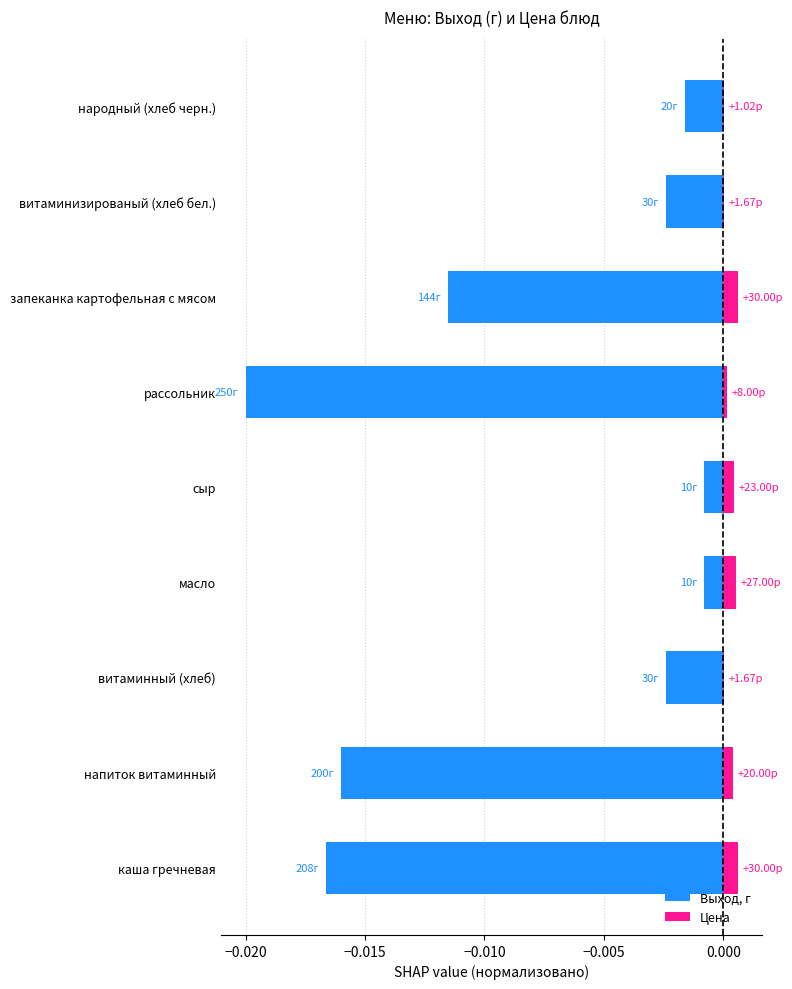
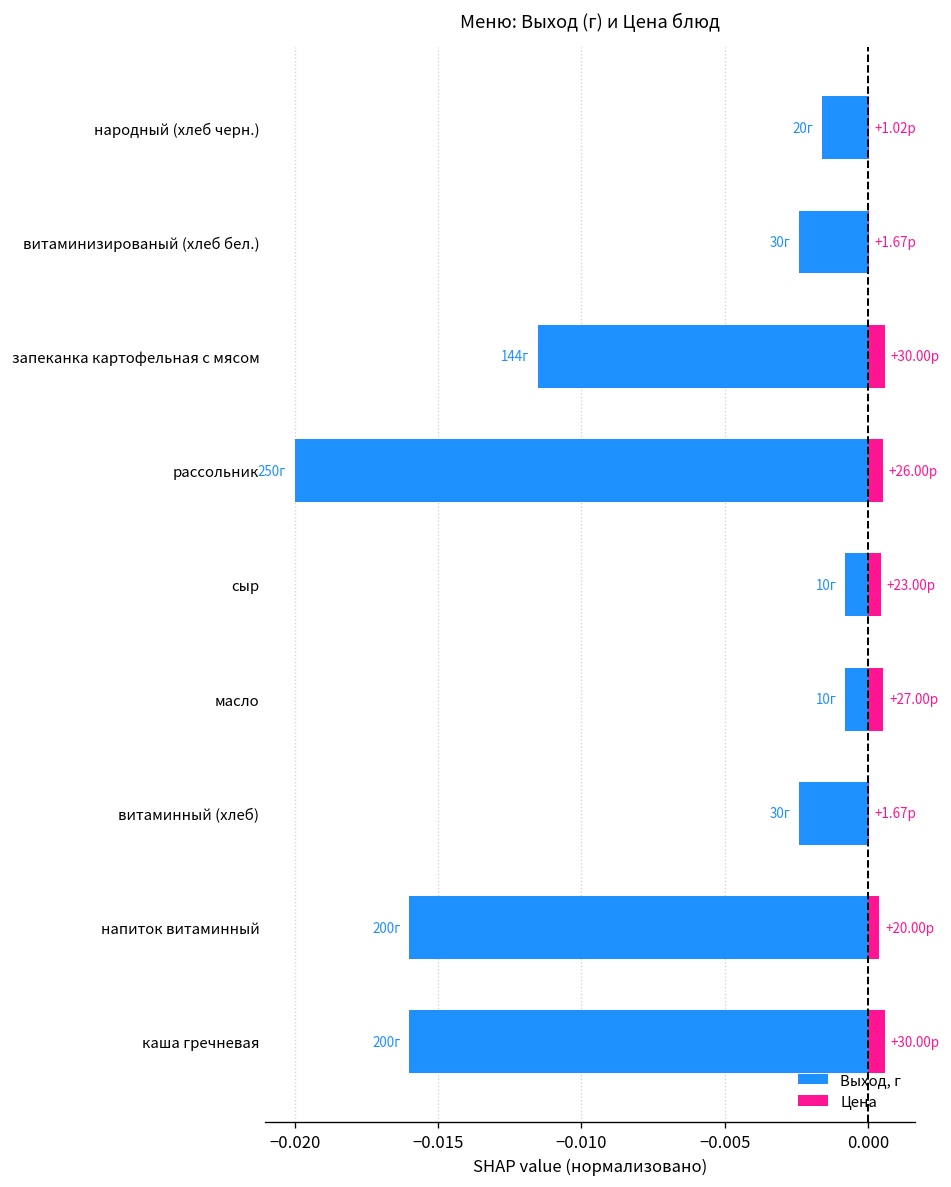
Цена, рассольник: +8.00р -> +26.00р
Выход, г, каша гречневая: 208г -> 200г
